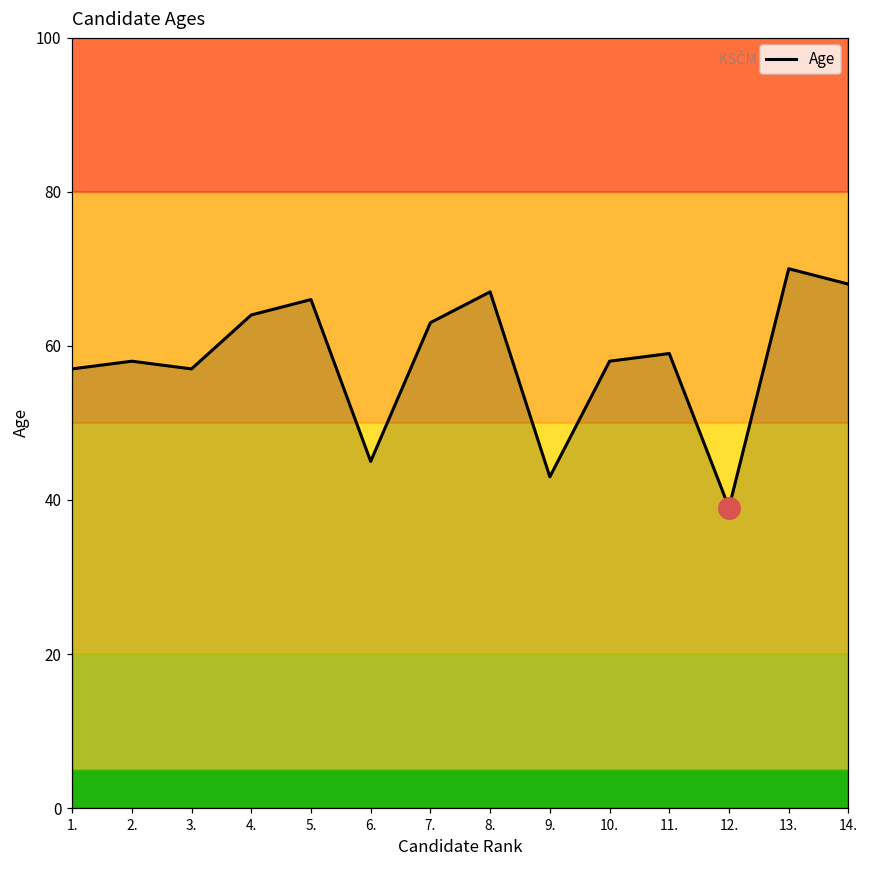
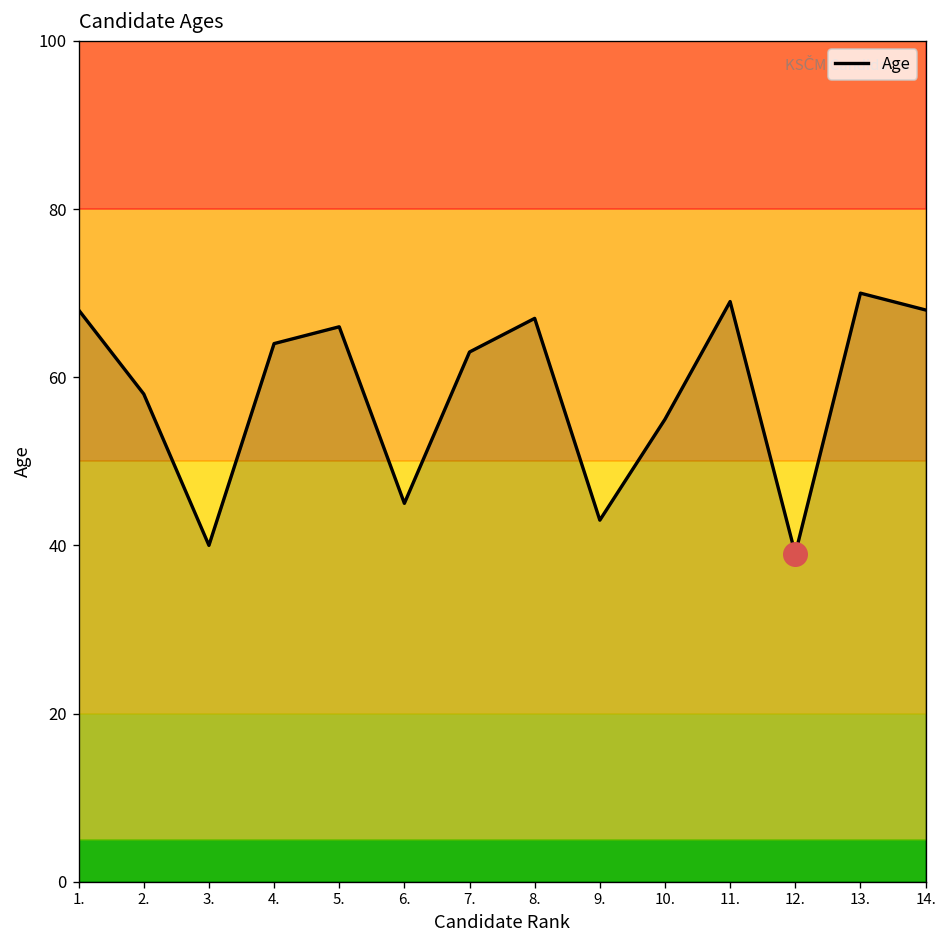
Age, 1.: 57 -> 68
Age, 3.: 57 -> 40
Age, 10.: 58 -> 55
Age, 11.: 59 -> 69
